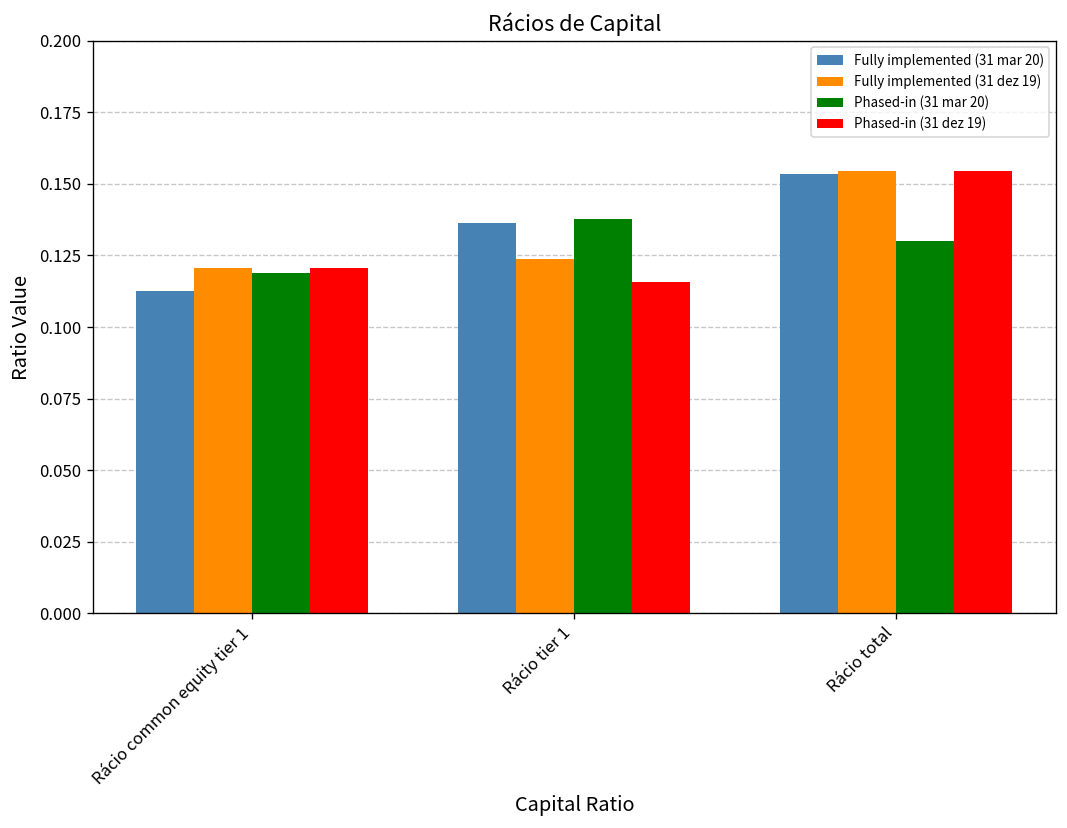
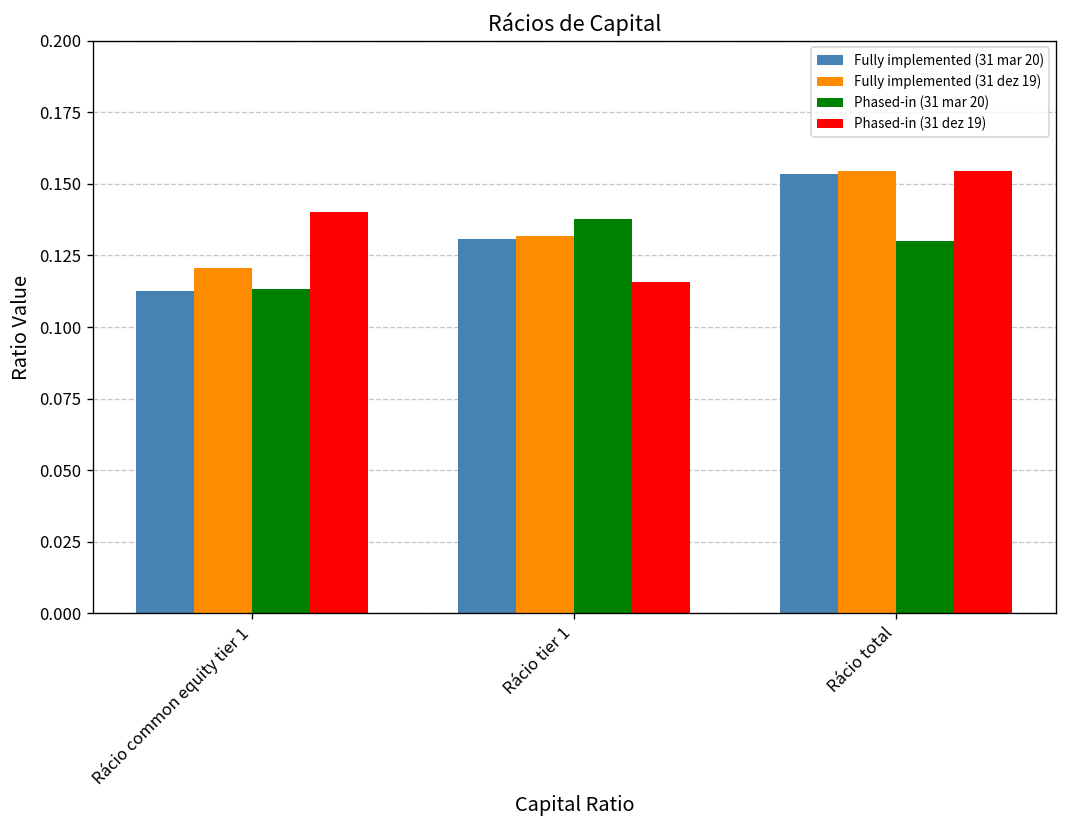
Phased-in (31 mar 20), Rácio common equity tier 1: 0.119 -> 0.113
Phased-in (31 dez 19), Rácio common equity tier 1: 0.121 -> 0.140
Fully implemented (31 mar 20), Rácio tier 1: 0.137 -> 0.131
Fully implemented (31 dez 19), Rácio tier 1: 0.124 -> 0.132
